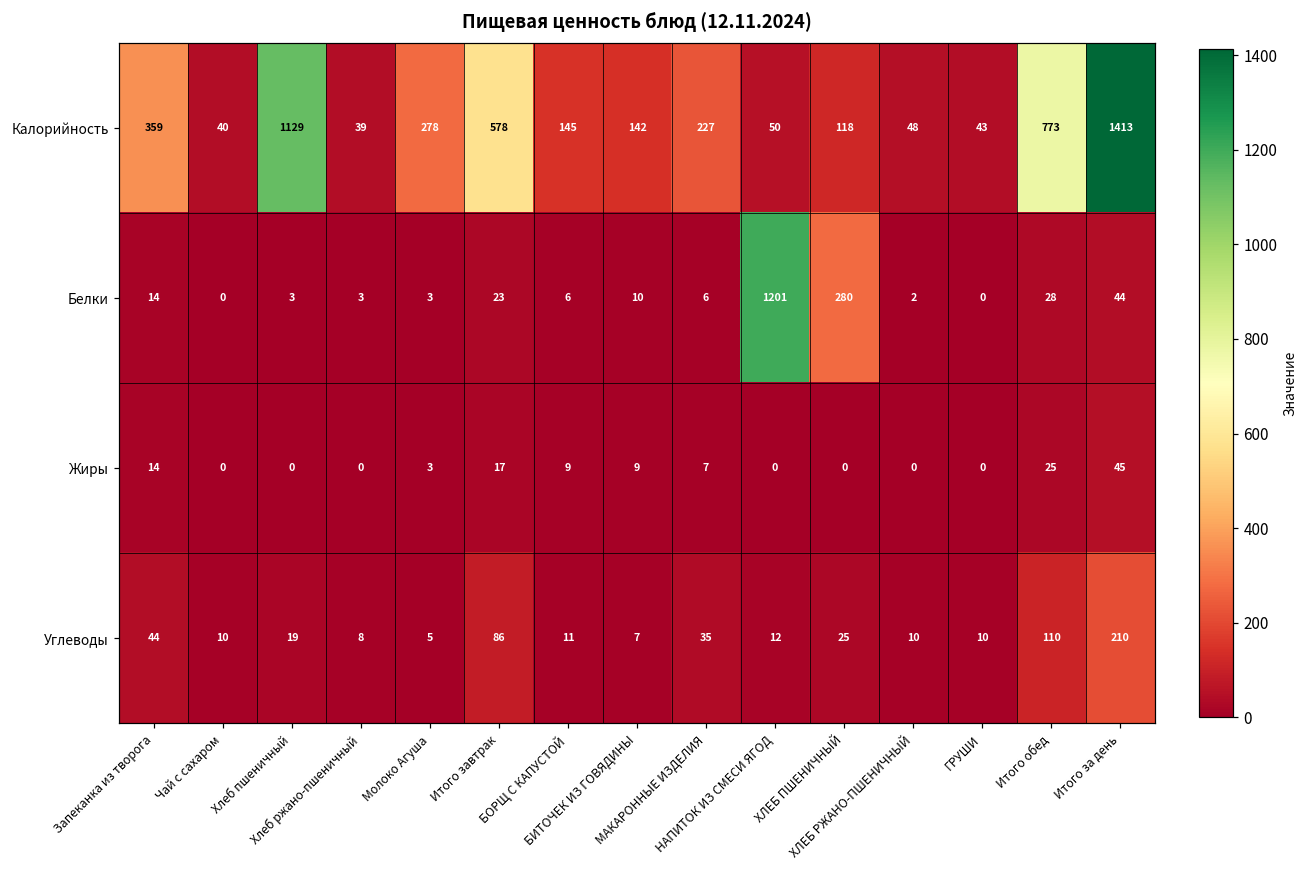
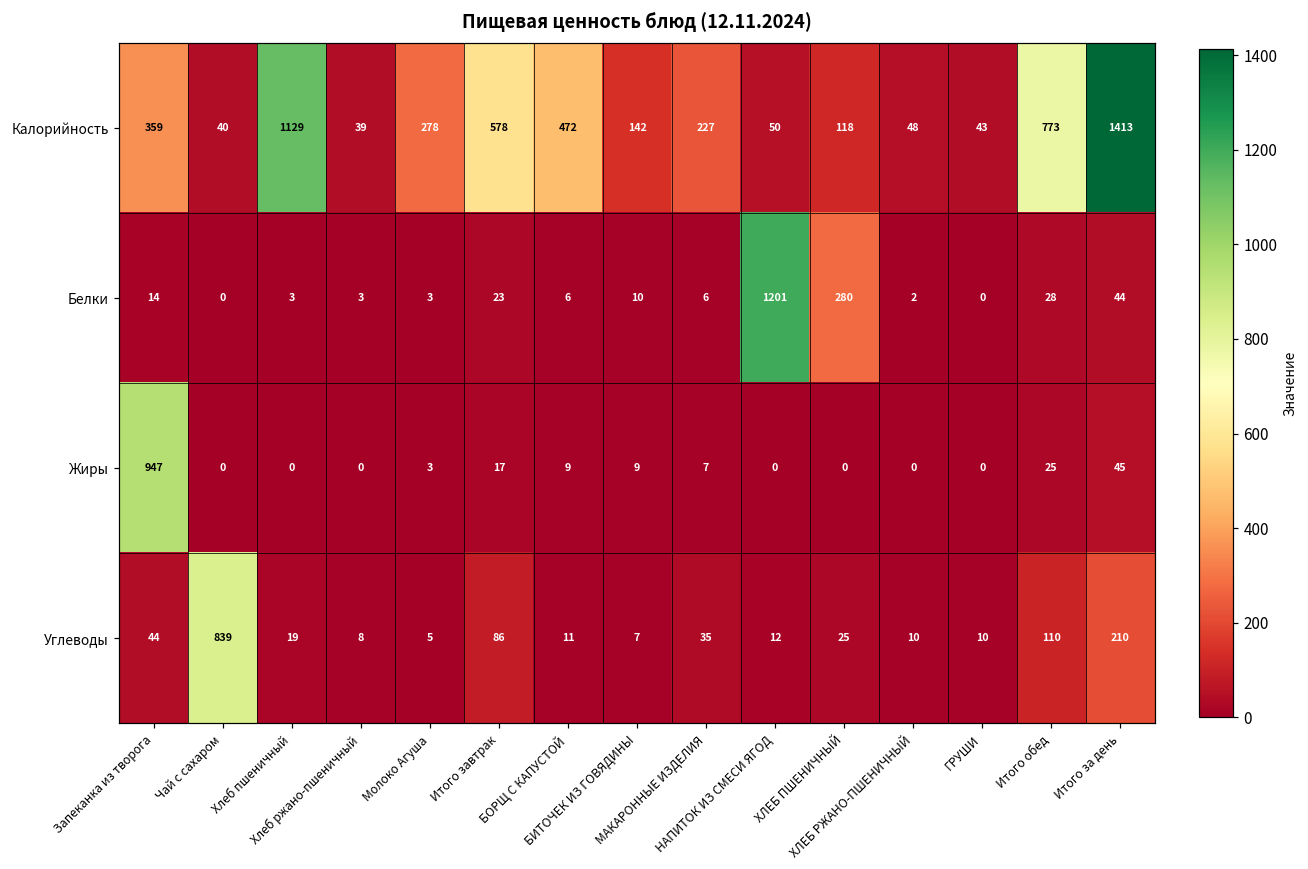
Калорийность, БОРЩ С КАПУСТОЙ: 145 -> 472
Жиры, Запеканка из творога: 14 -> 947
Углеводы, Чай с сахаром: 10 -> 839
